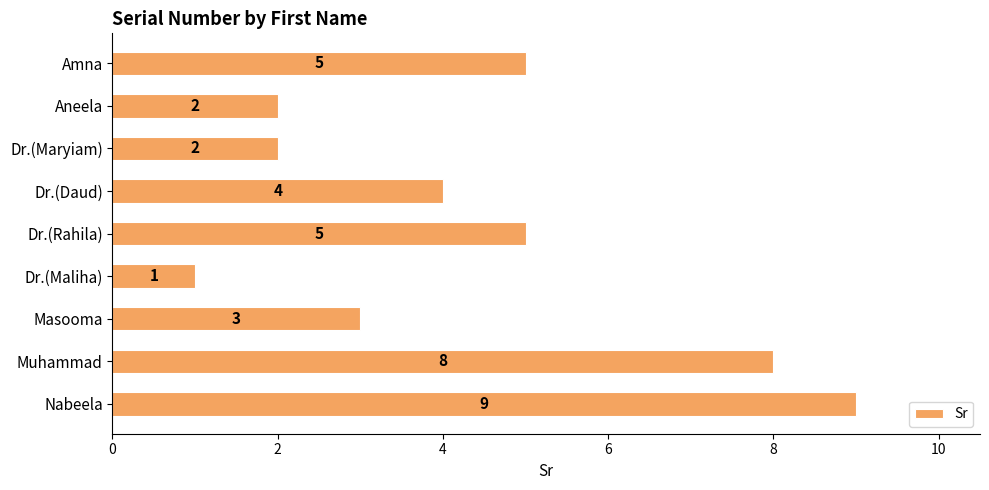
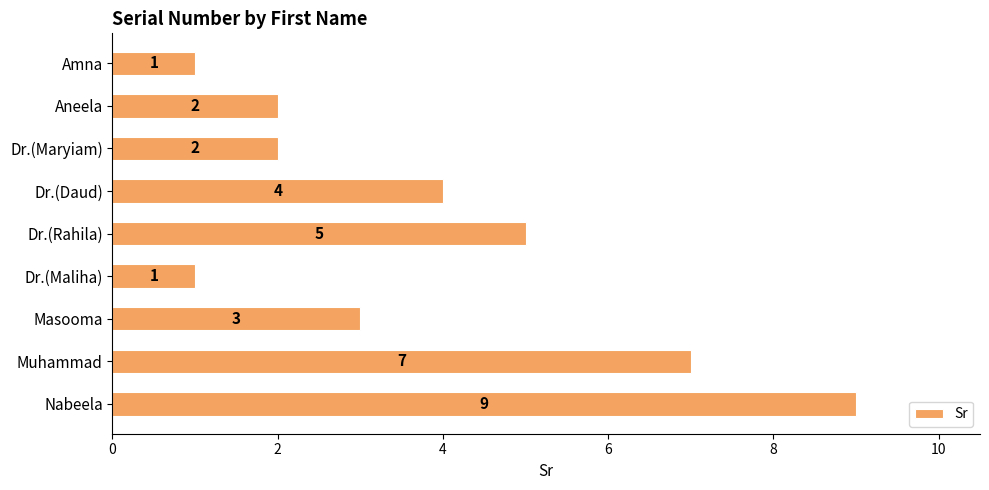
Amna: 5 -> 1
Muhammad: 8 -> 7
